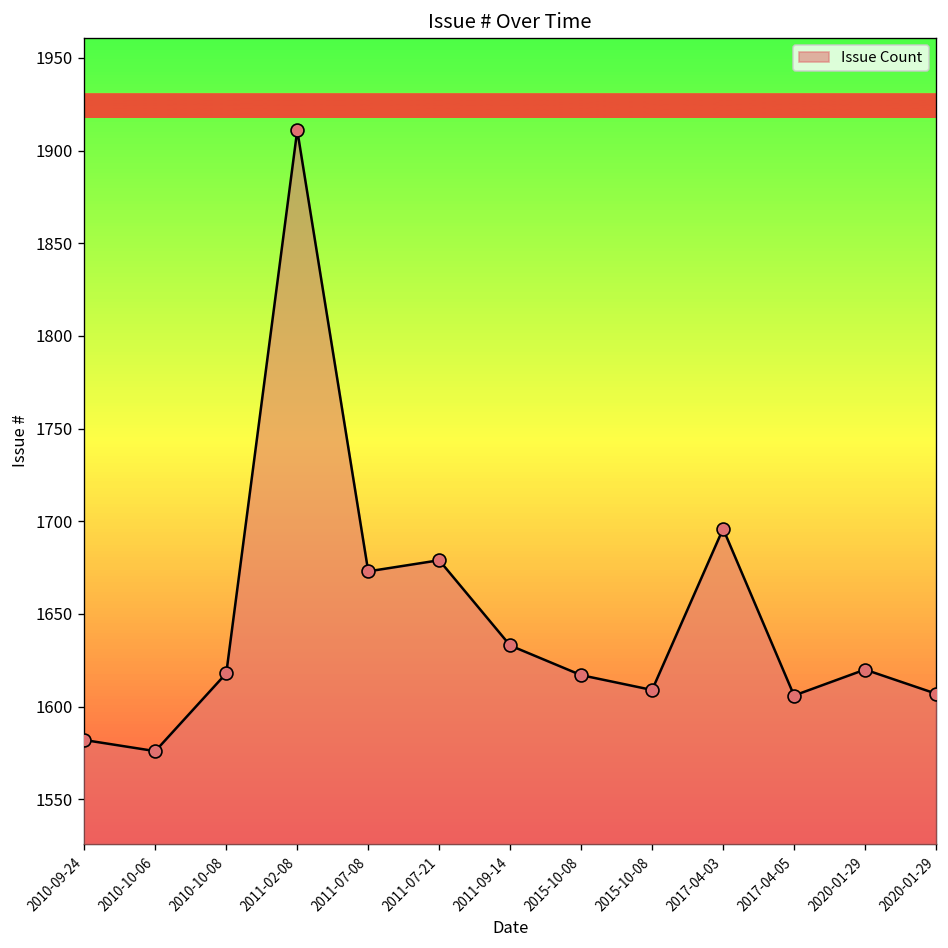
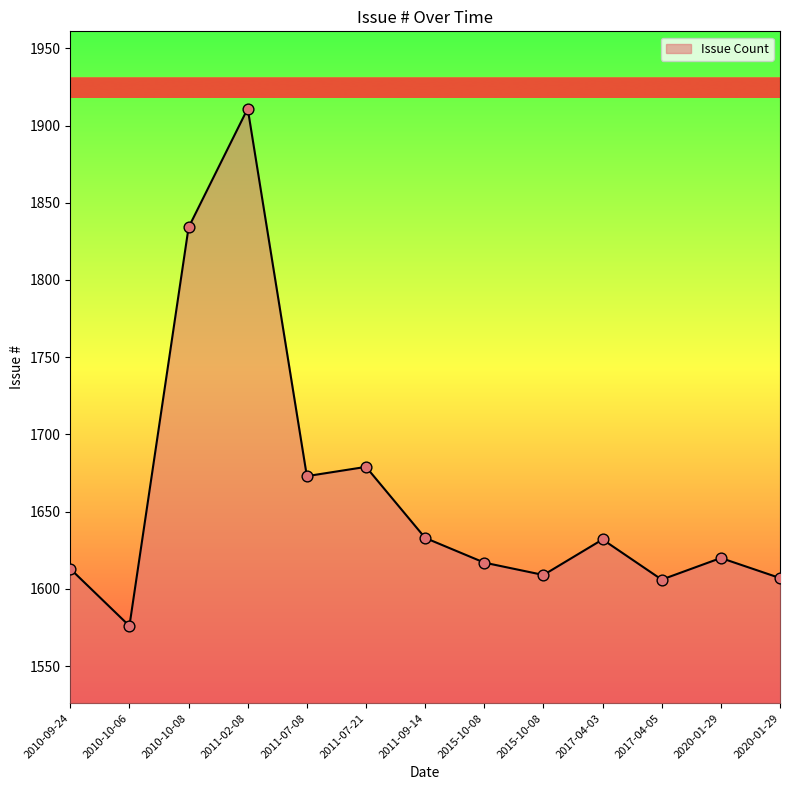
2010-09-24: 1582 -> 1613
2010-10-08: 1618 -> 1834
2017-04-03: 1696 -> 1632
